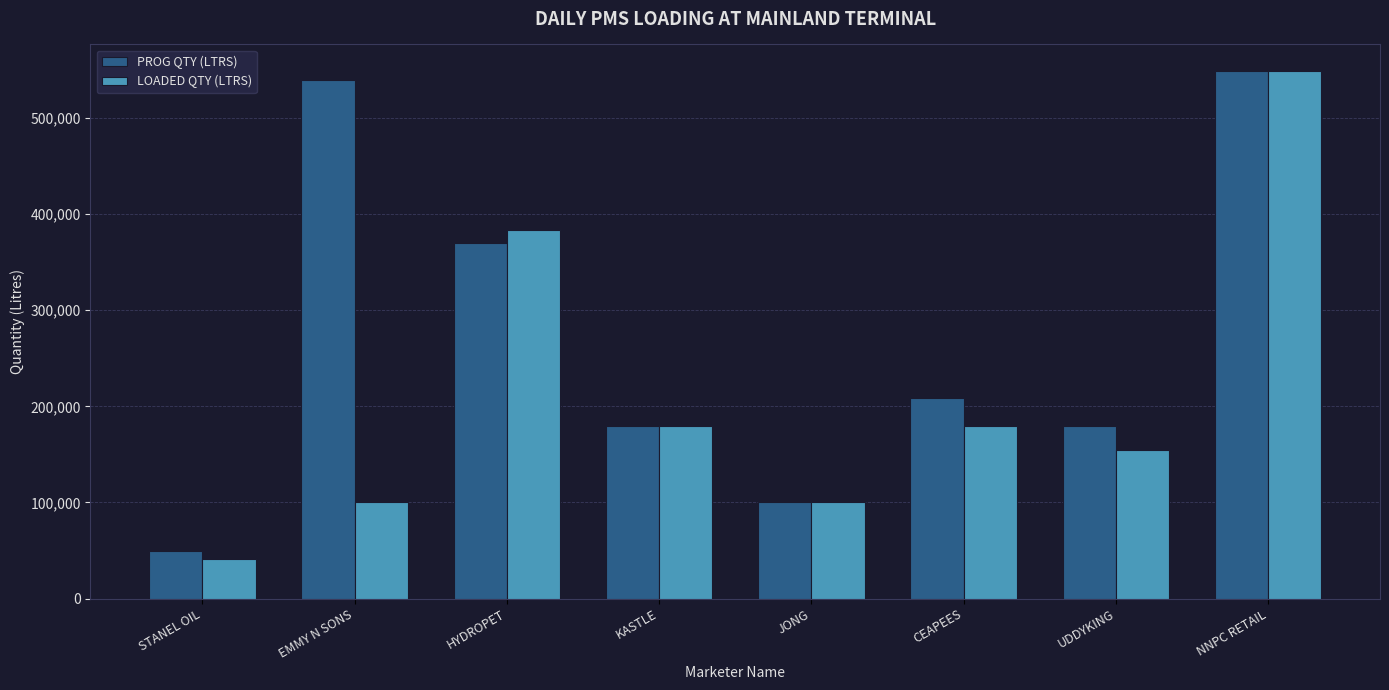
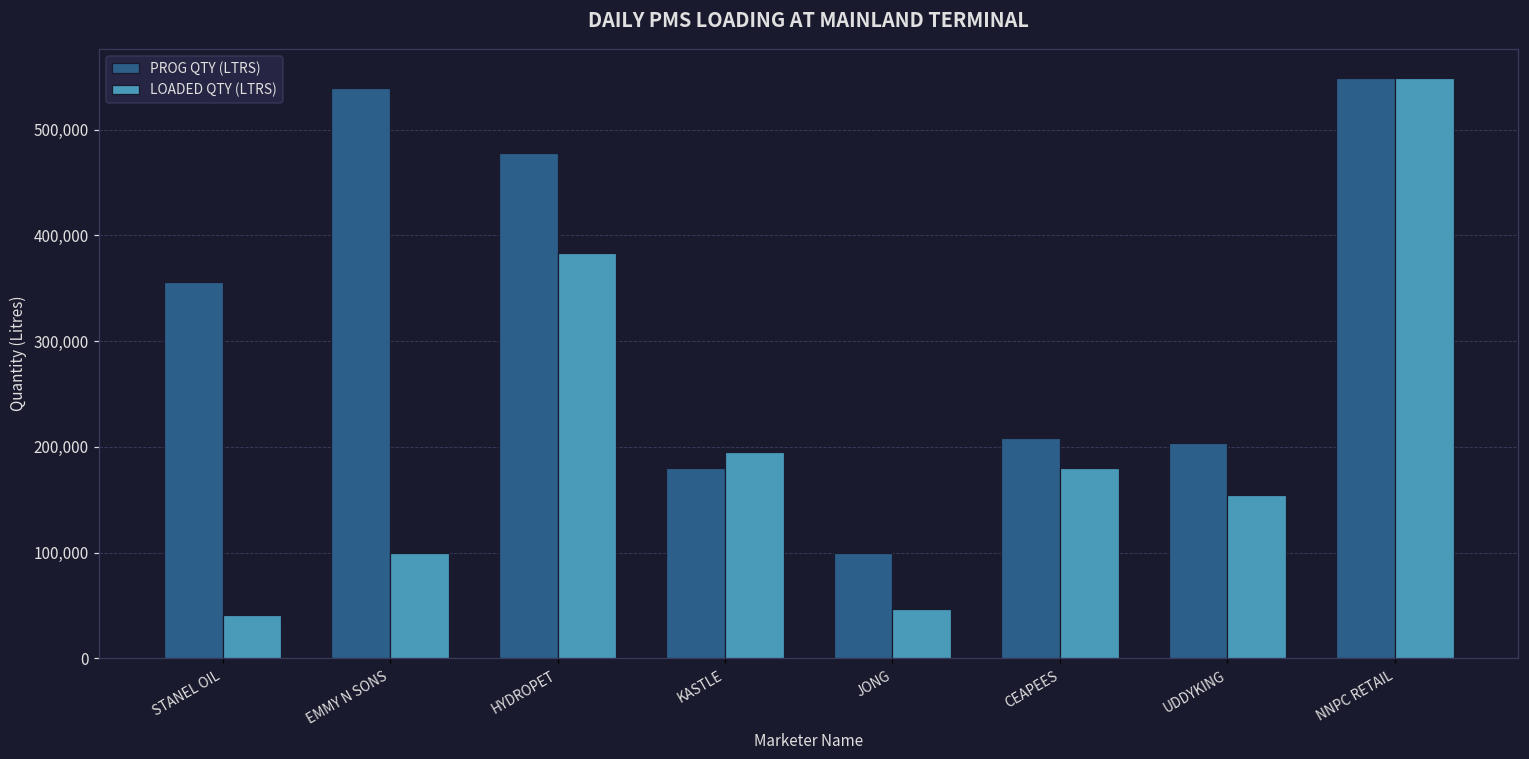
PROG QTY (LTRS), STANEL OIL: 50,000 -> 360,000
PROG QTY (LTRS), HYDROPET: 370,000 -> 480,000
LOADED QTY (LTRS), KASTLE: 180,000 -> 200,000
LOADED QTY (LTRS), JONG: 100,000 -> 50,000
PROG QTY (LTRS), UDDYKING: 180,000 -> 200,000
